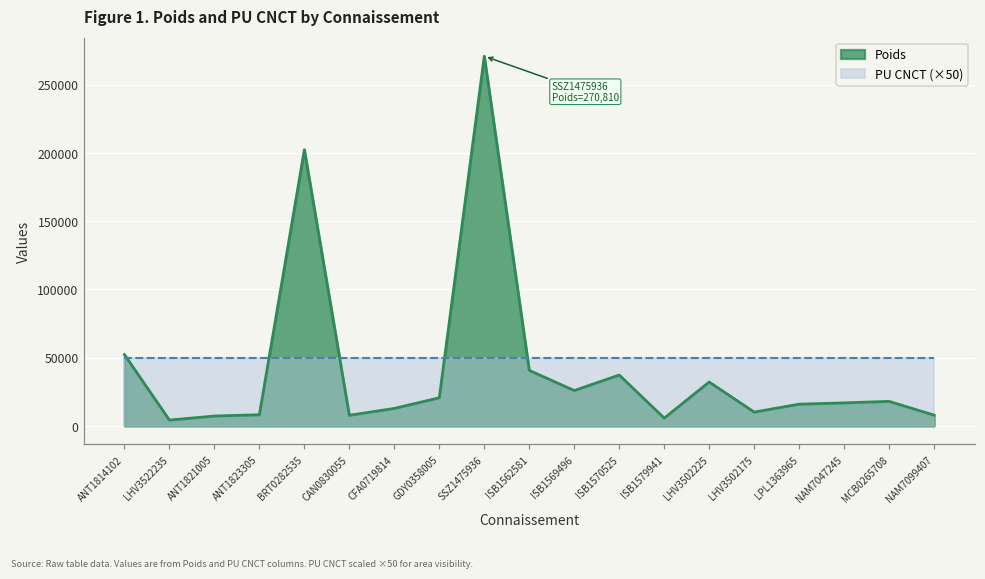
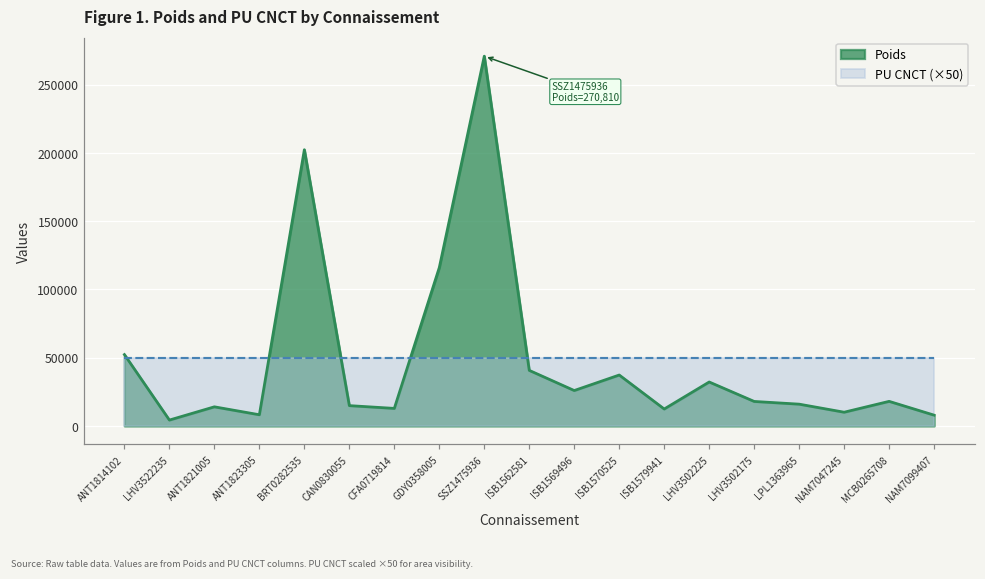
Poids, ANT1821005: 7000 -> 14000
Poids, CAN0830055: 8000 -> 15000
Poids, GDY0358005: 21000 -> 116000
Poids, ISB1579941: 6000 -> 12000
Poids, LHV3502175: 10000 -> 18000
Poids, NAM7047245: 17000 -> 10000
